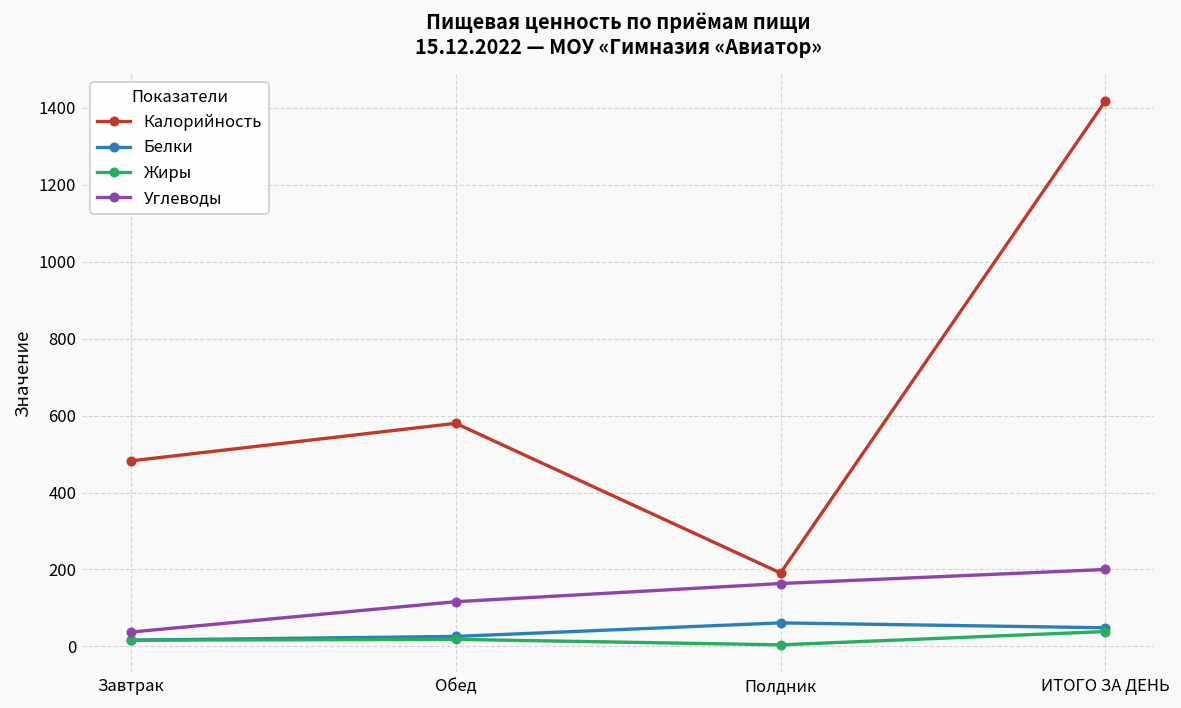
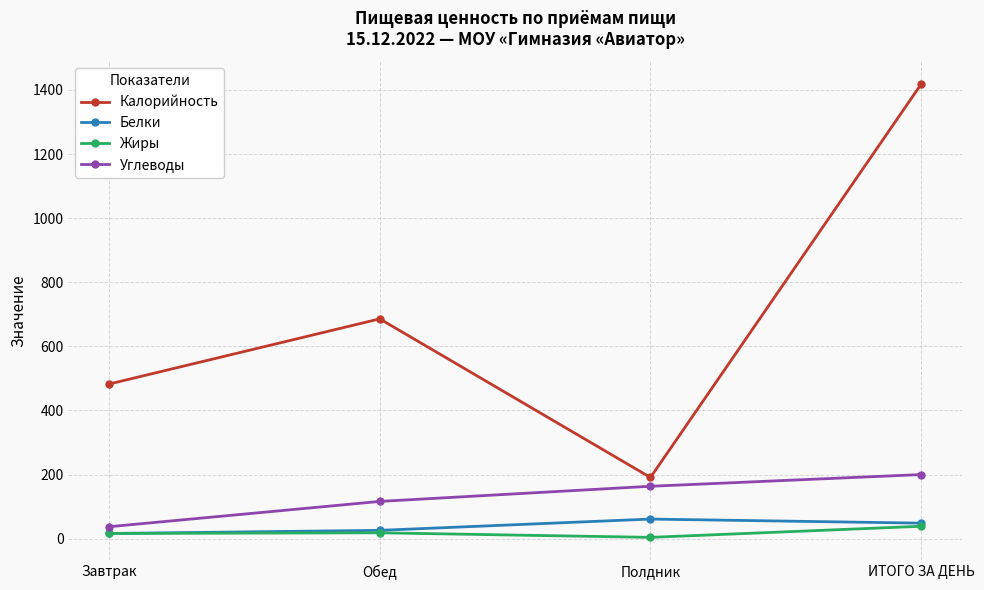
Калорийность, Обед: 580 -> 690
